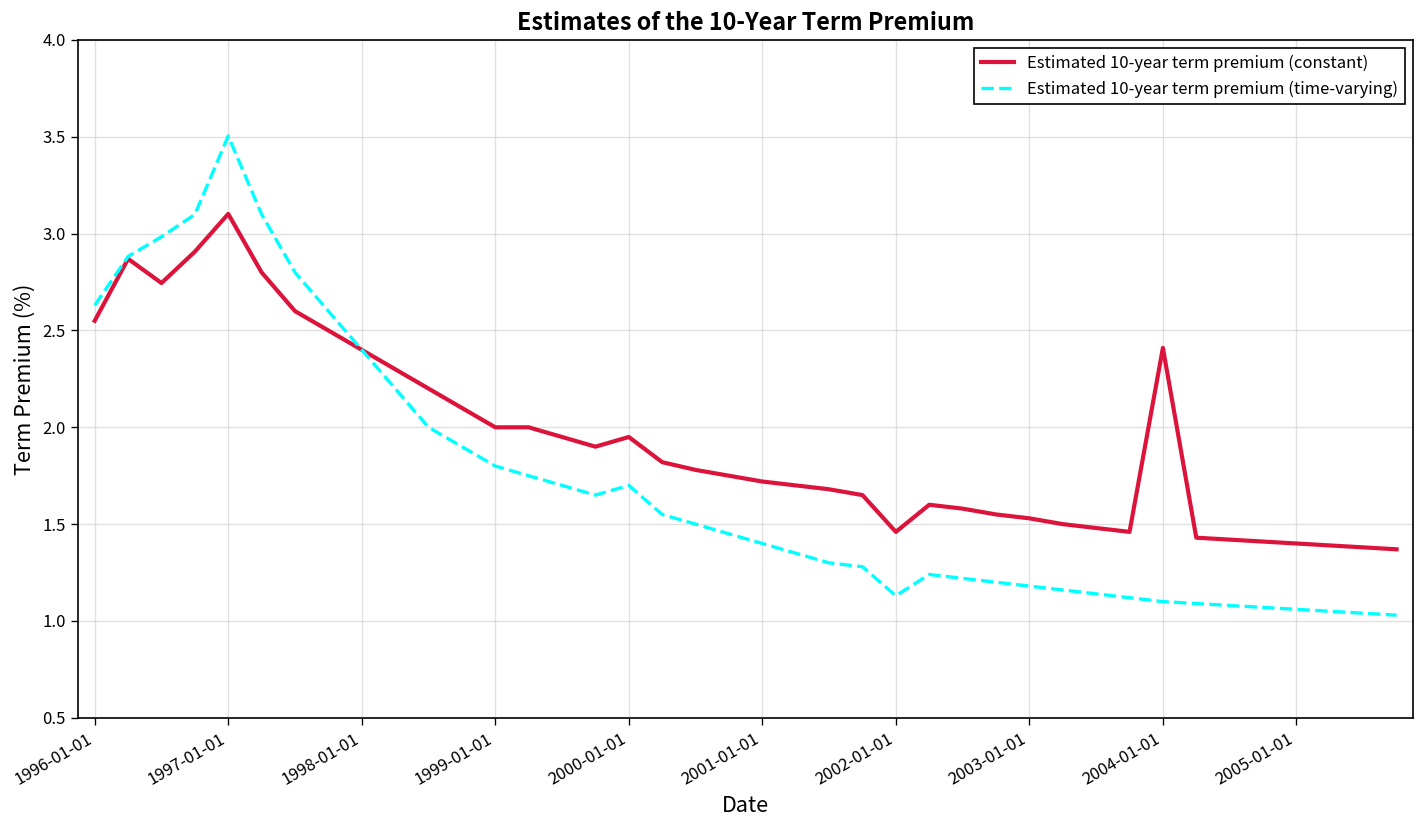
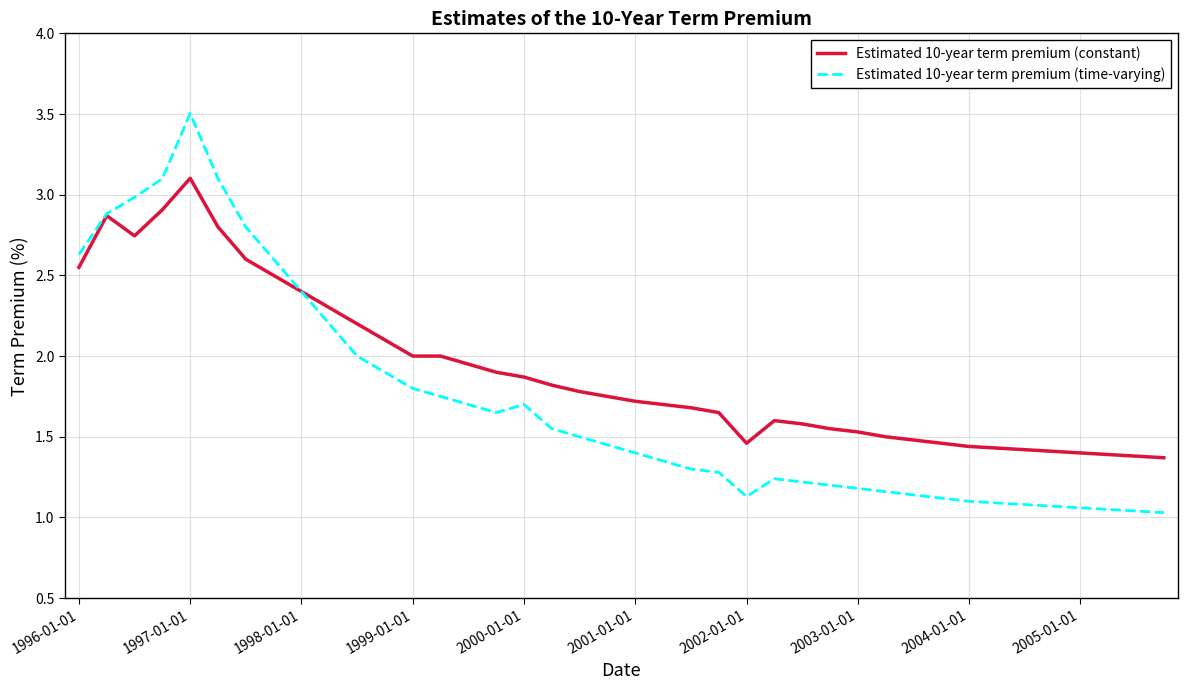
Estimated 10-year term premium (constant), 2000-01-01: 1.95 -> 1.87
Estimated 10-year term premium (constant), 2004-01-01: 2.41 -> 1.44
